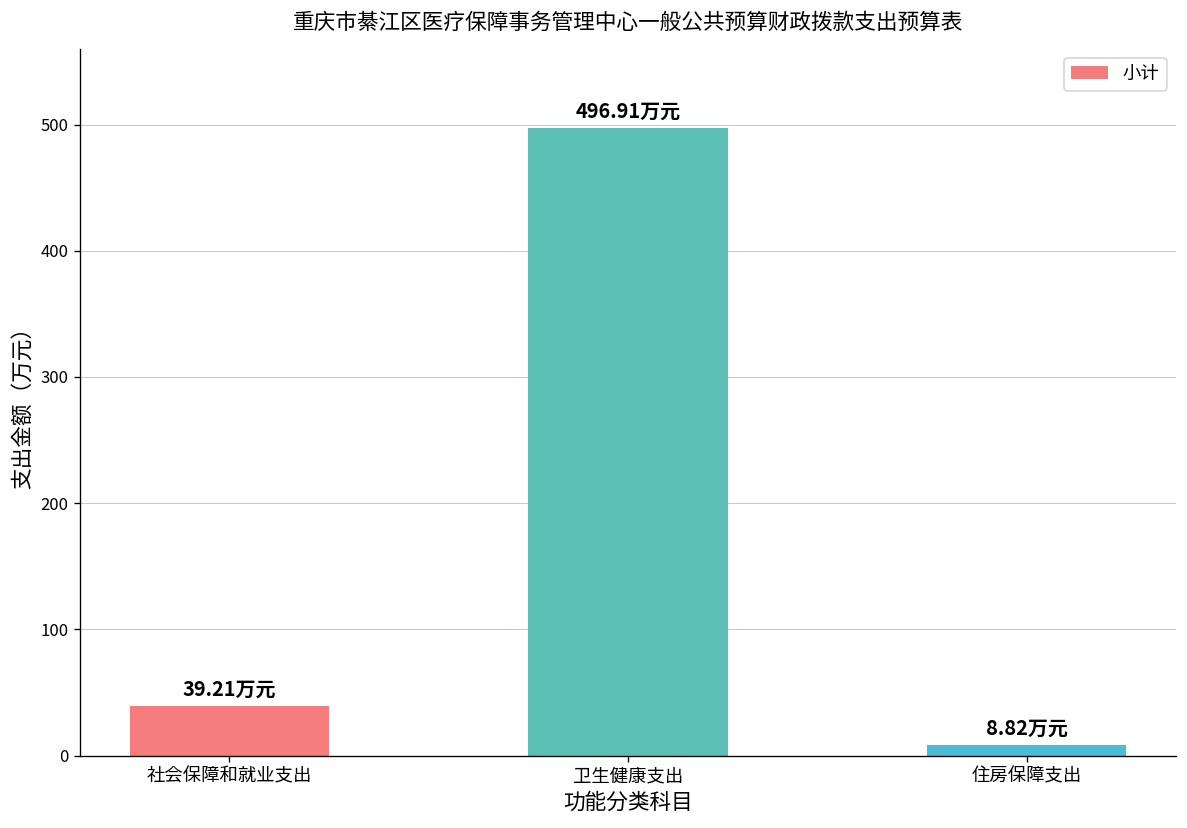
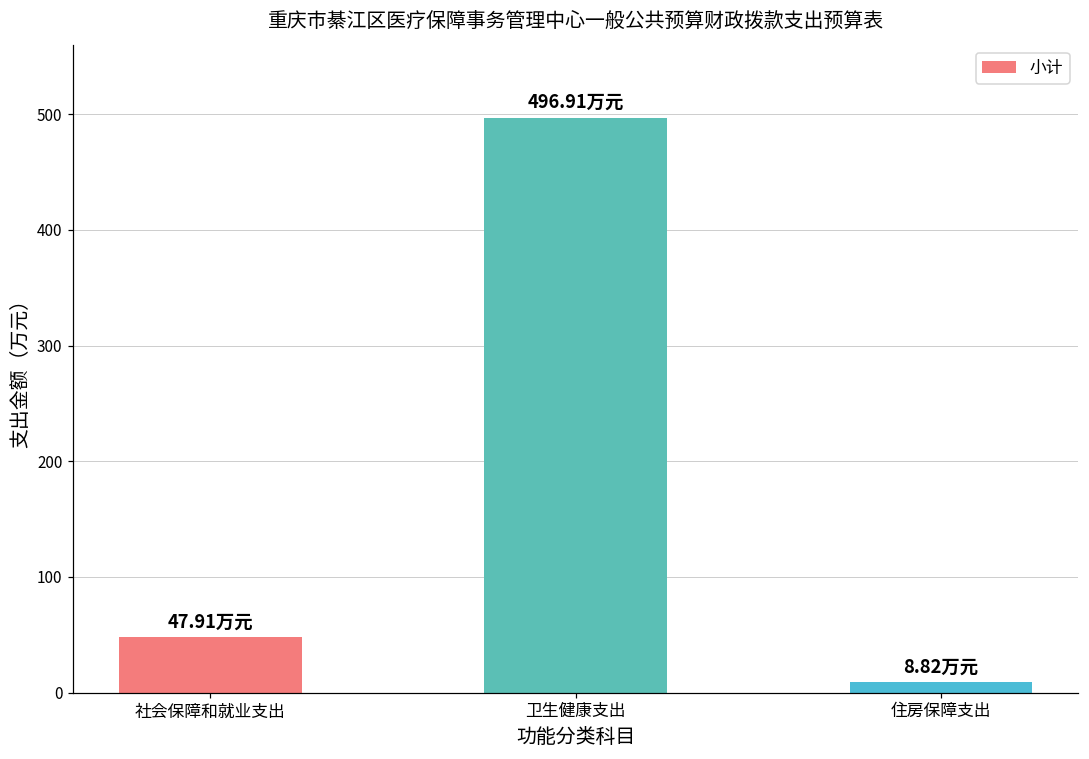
社会保障和就业支出: 39.21 -> 47.91
